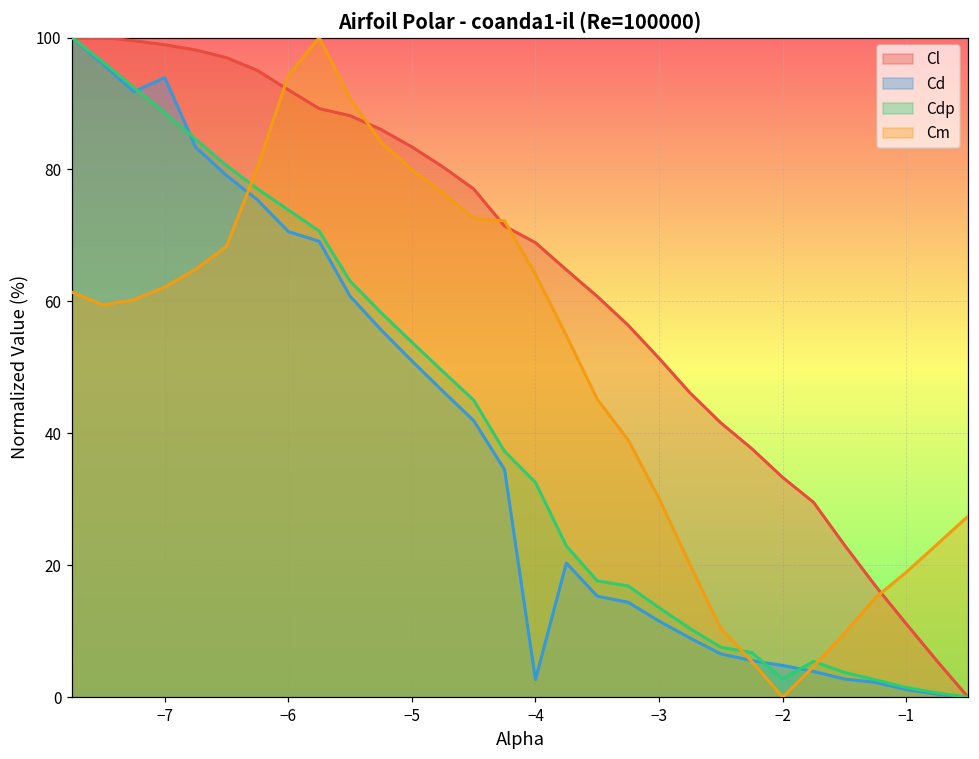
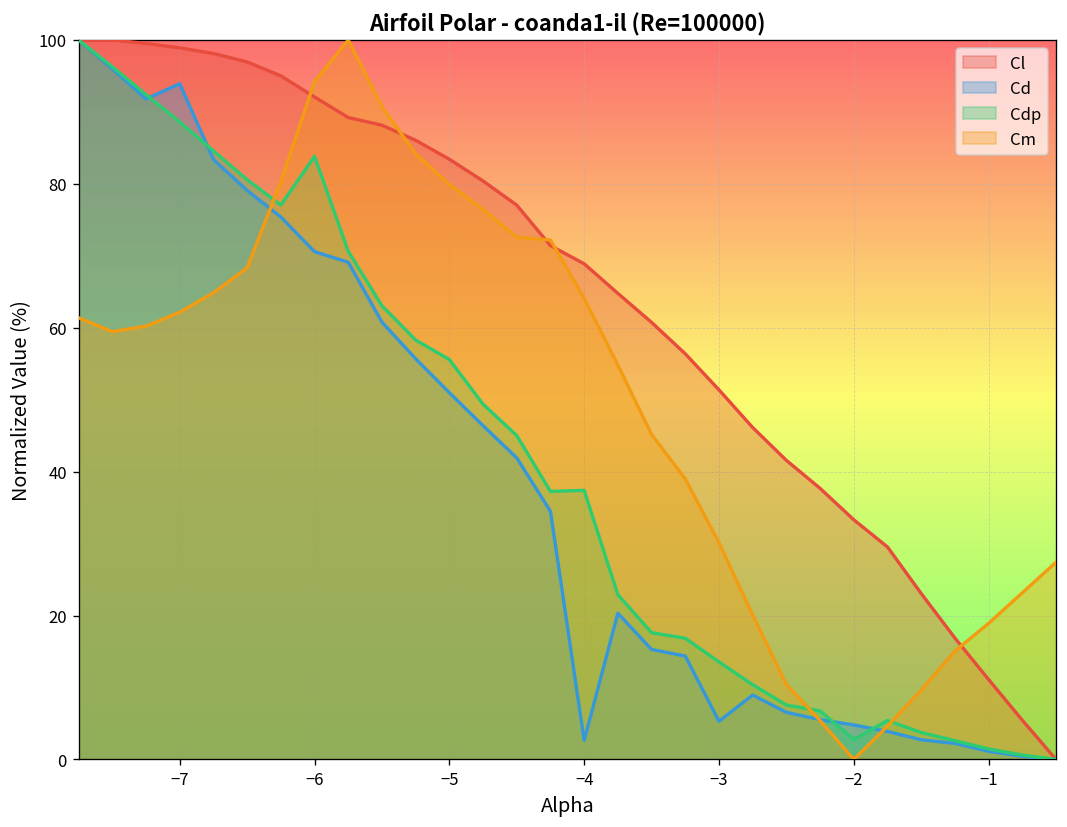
Cdp, −6: 74 -> 84
Cdp, −5: 54 -> 56
Cdp, −4: 33 -> 37
Cd, −3: 12 -> 5
